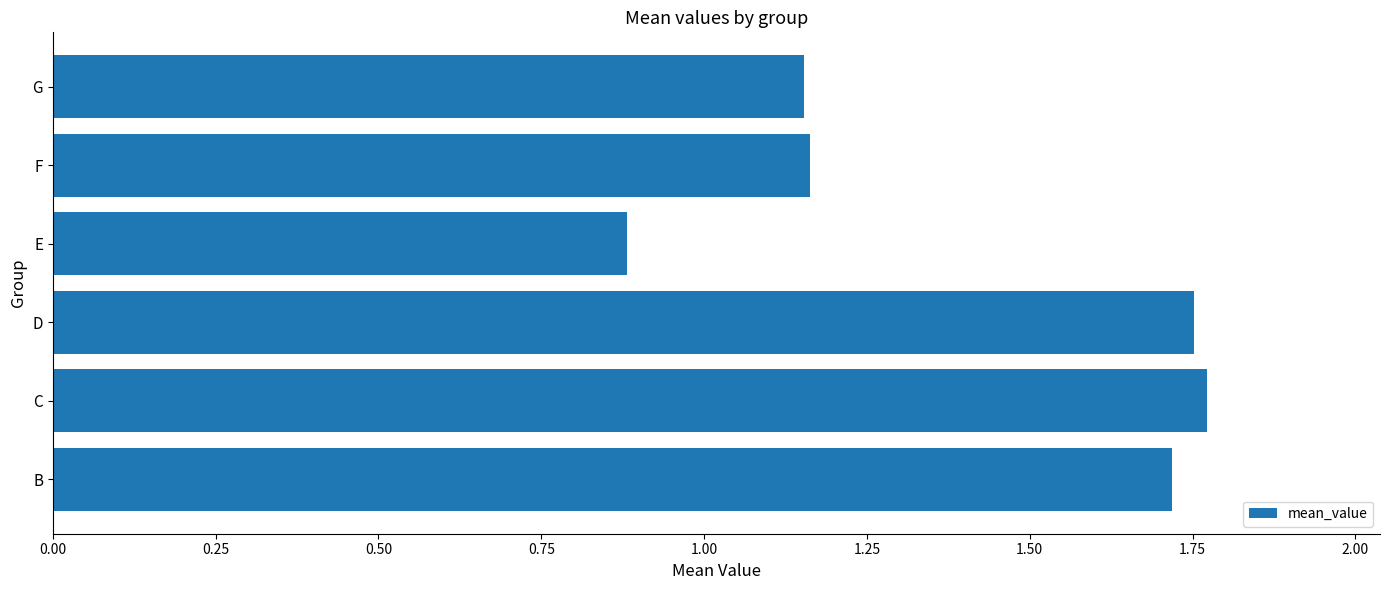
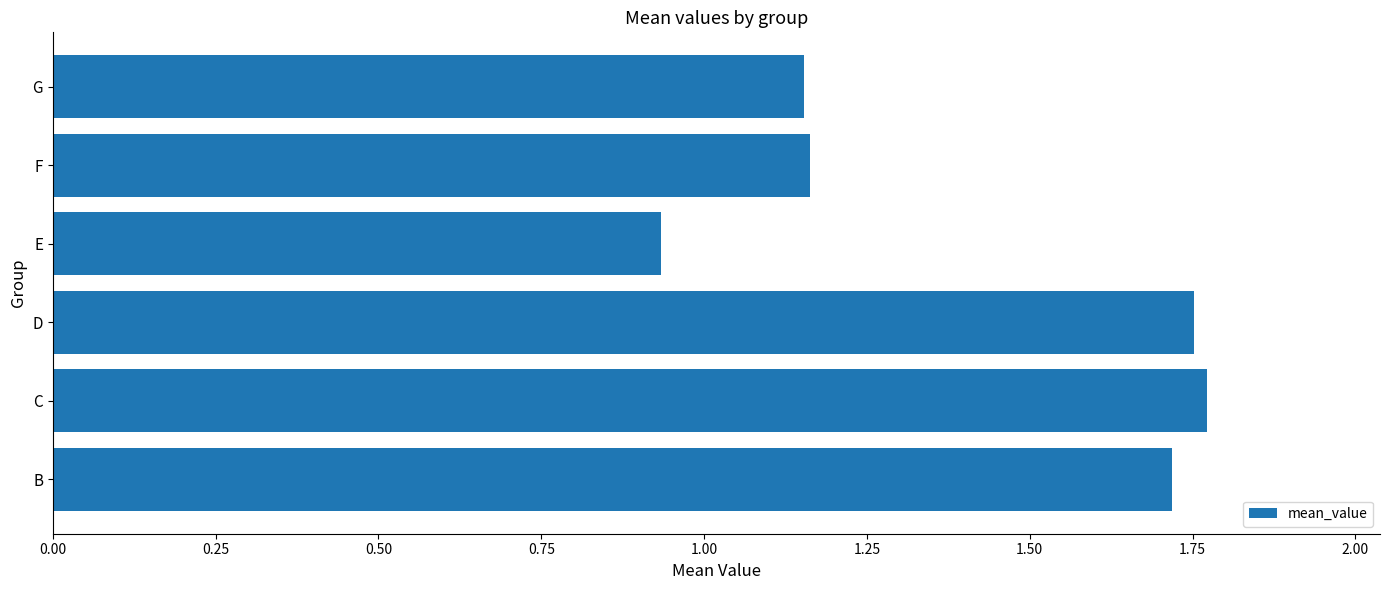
E: 0.88 -> 0.93
